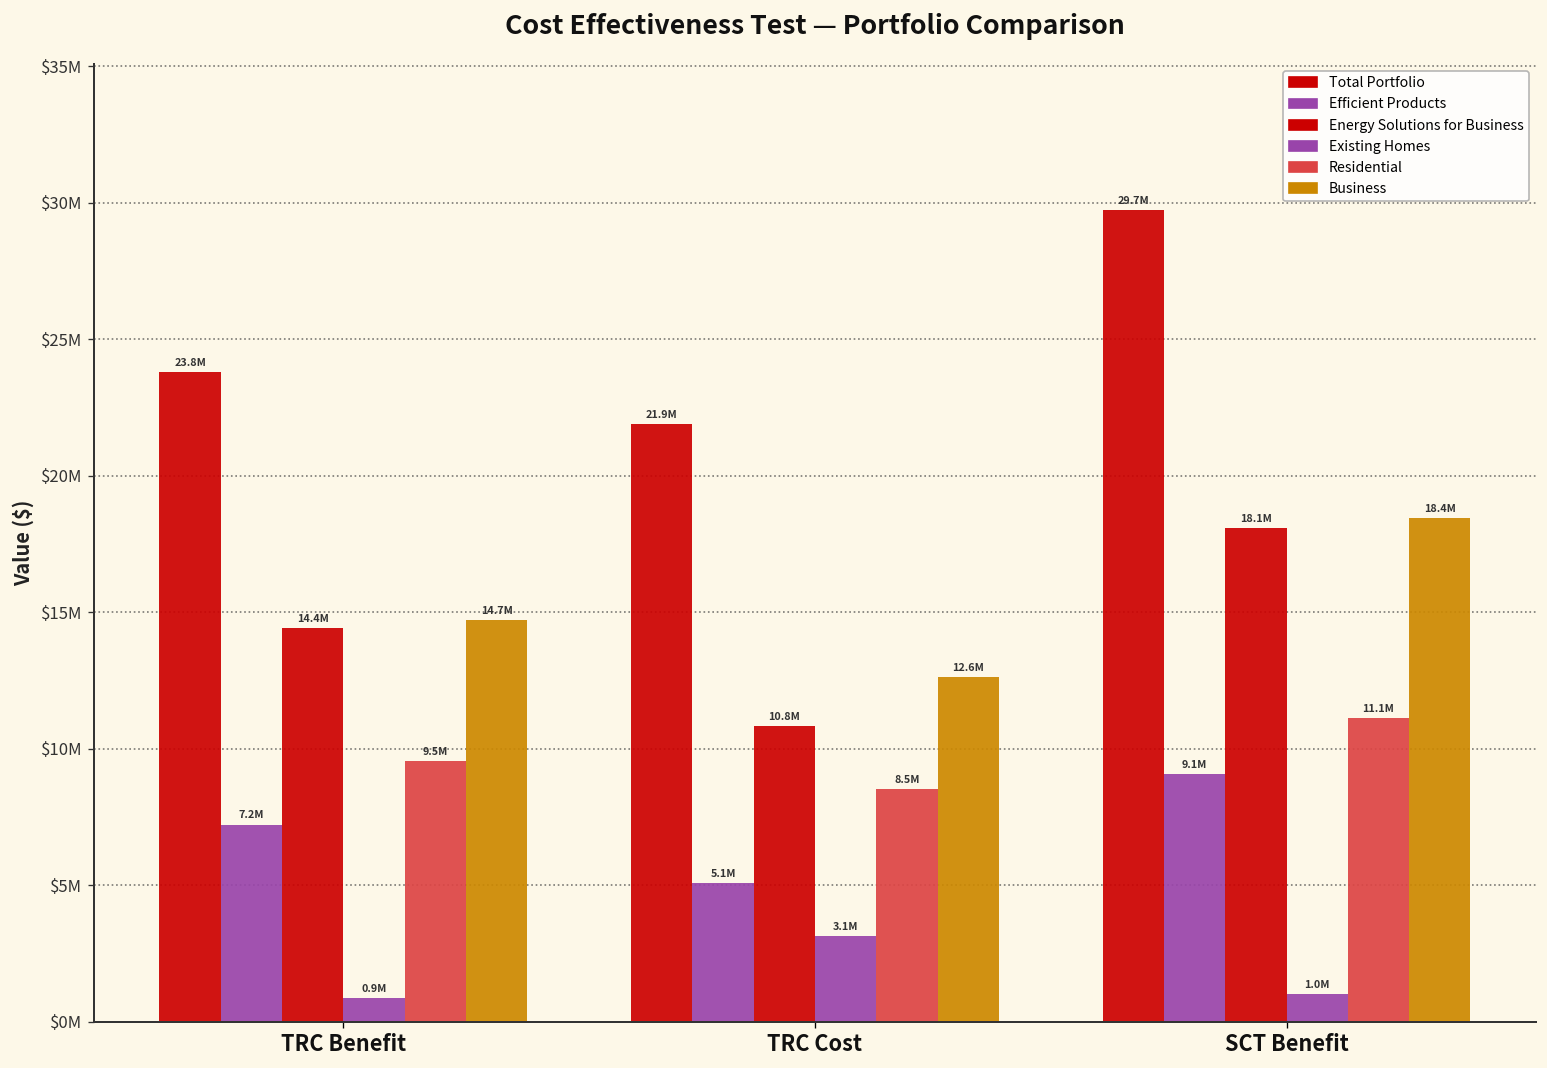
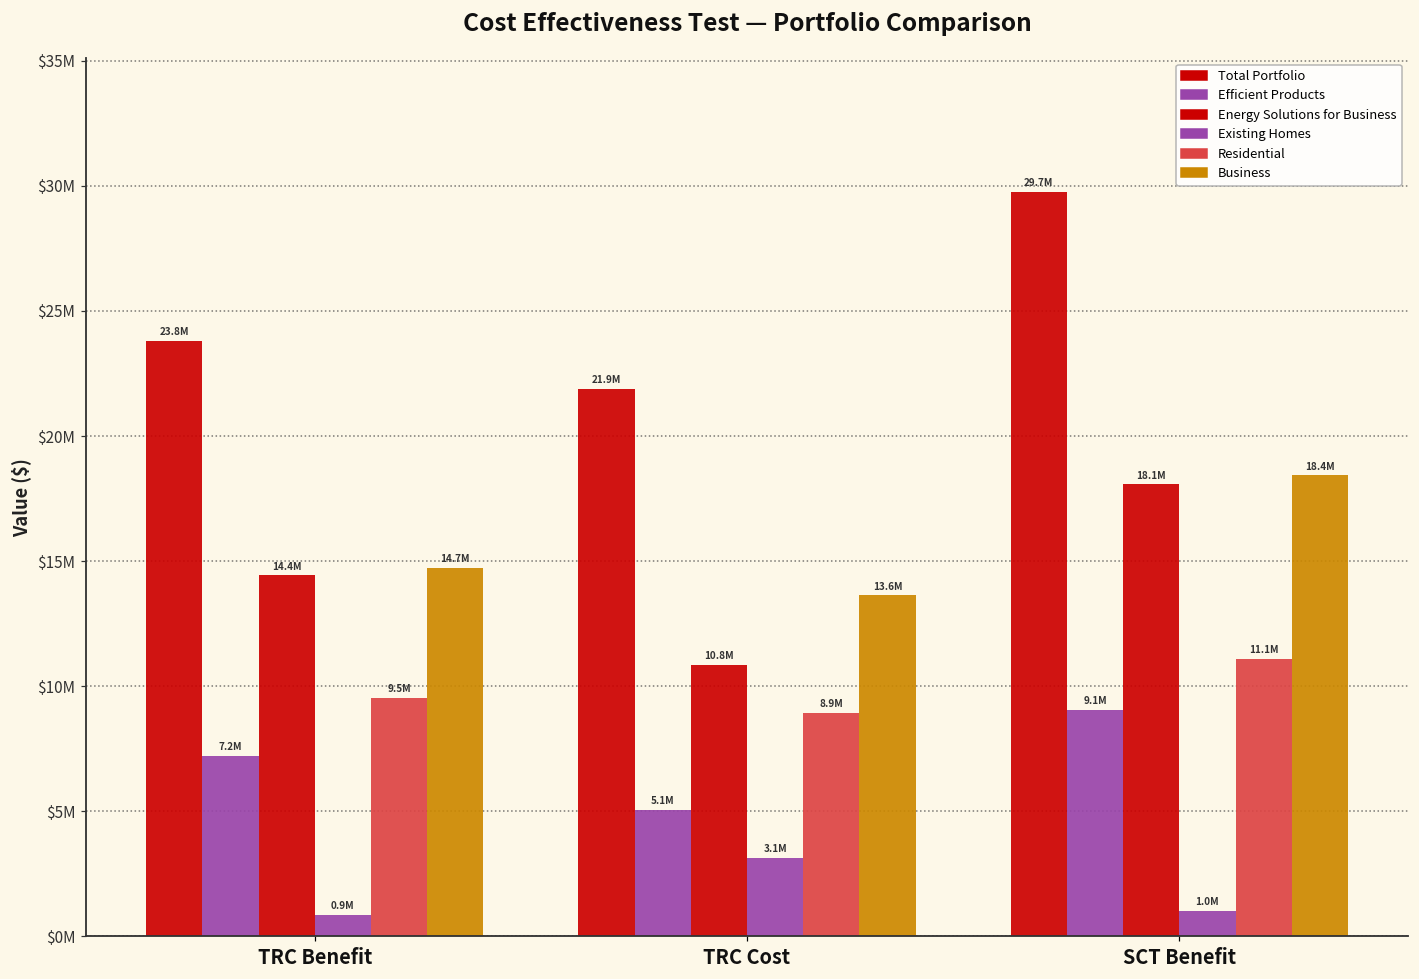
Residential, TRC Cost: 8.5M -> 8.9M
Business, TRC Cost: 12.6M -> 13.6M
